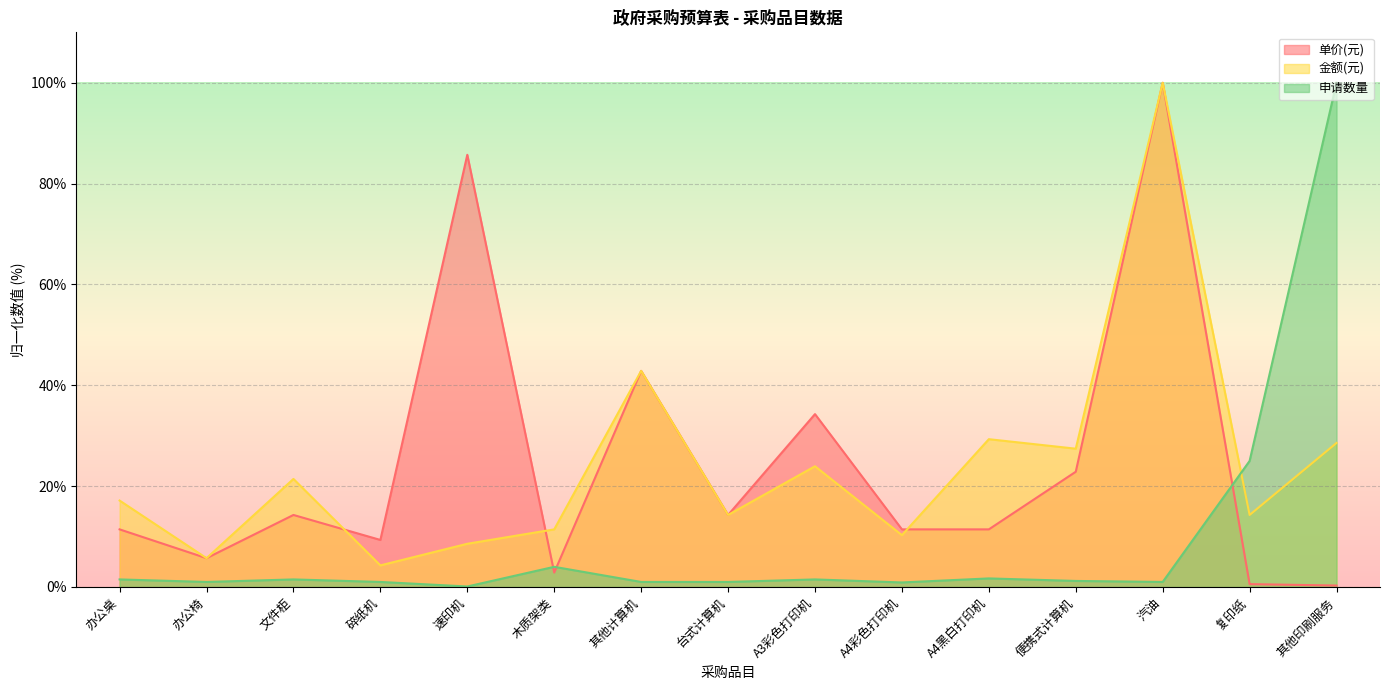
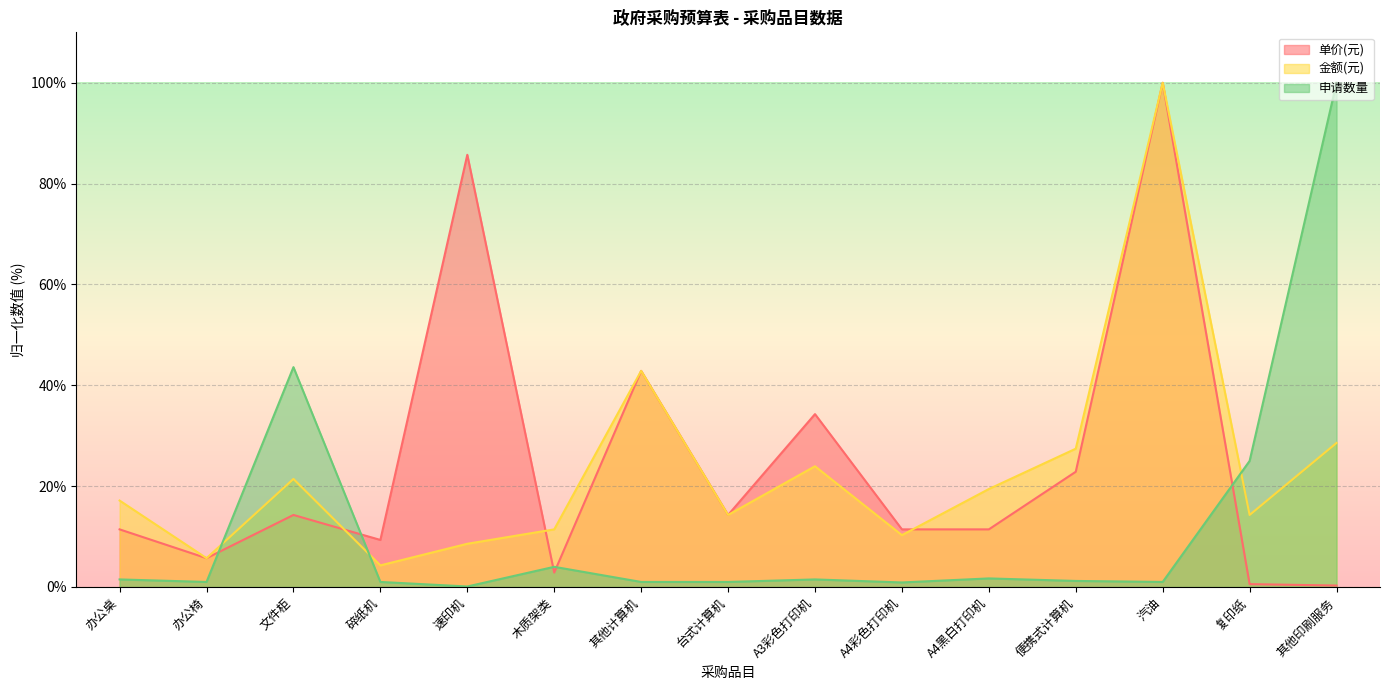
申请数量, 文件柜: 2% -> 44%
金额(元), A4黑白打印机: 29% -> 19%
